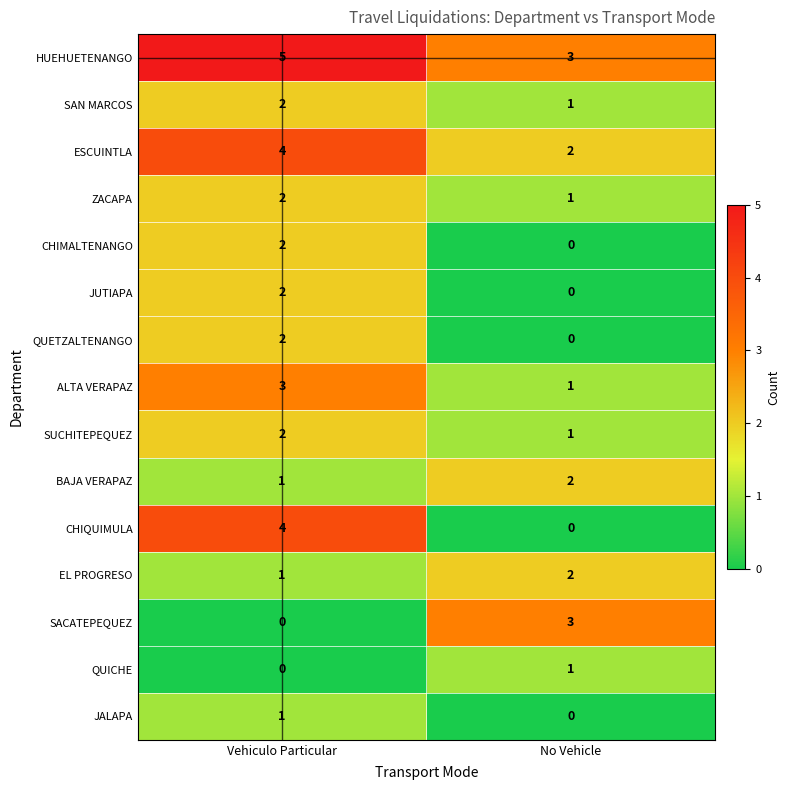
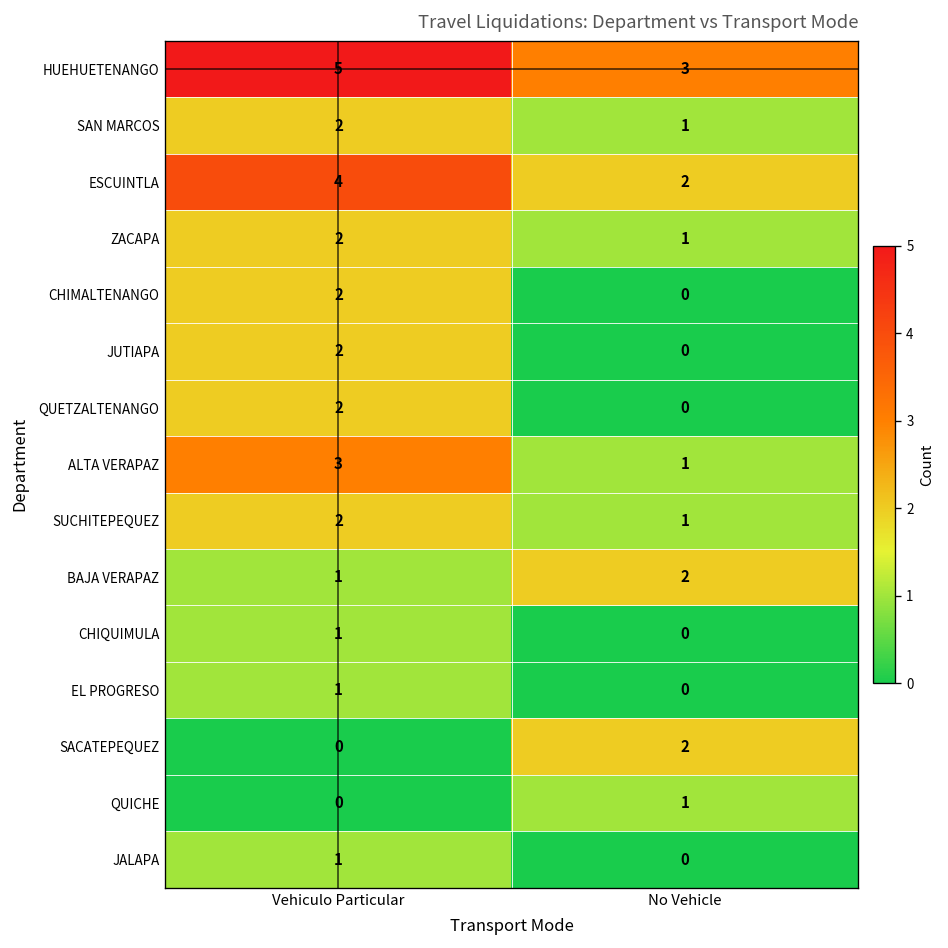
CHIQUIMULA, Vehiculo Particular: 4 -> 1
EL PROGRESO, No Vehicle: 2 -> 0
SACATEPEQUEZ, No Vehicle: 3 -> 2
